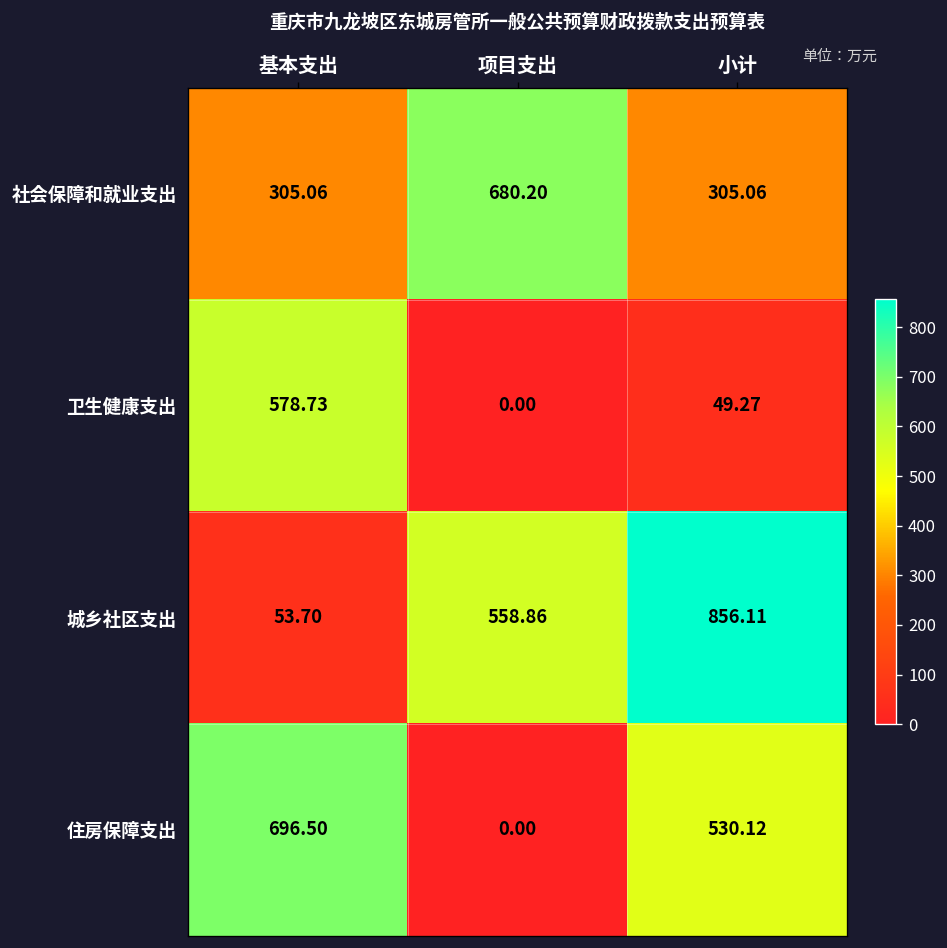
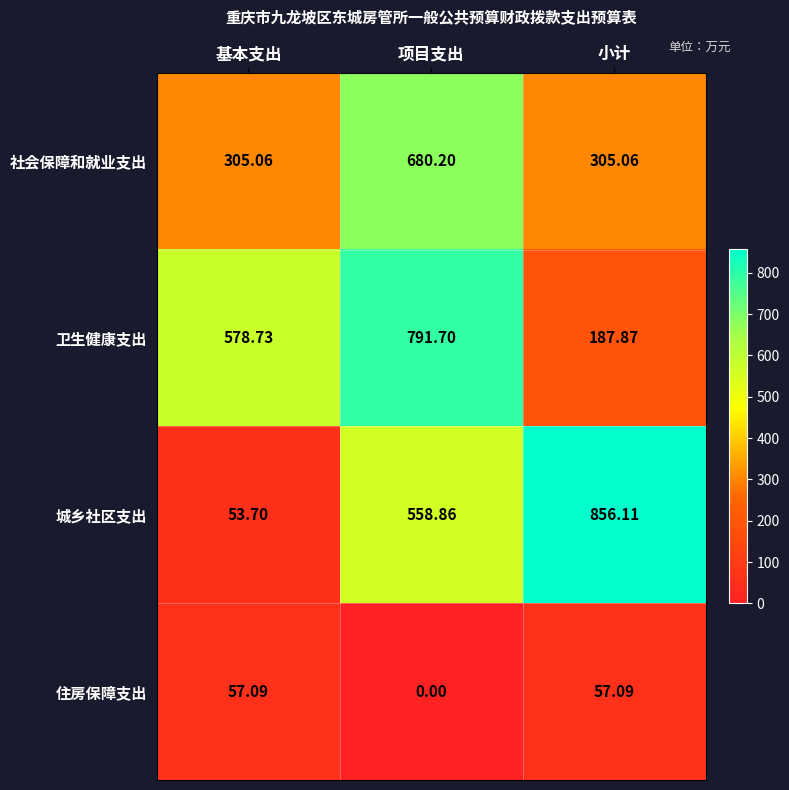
卫生健康支出, 项目支出: 0.00 -> 791.70
卫生健康支出, 小计: 49.27 -> 187.87
住房保障支出, 基本支出: 696.50 -> 57.09
住房保障支出, 小计: 530.12 -> 57.09
